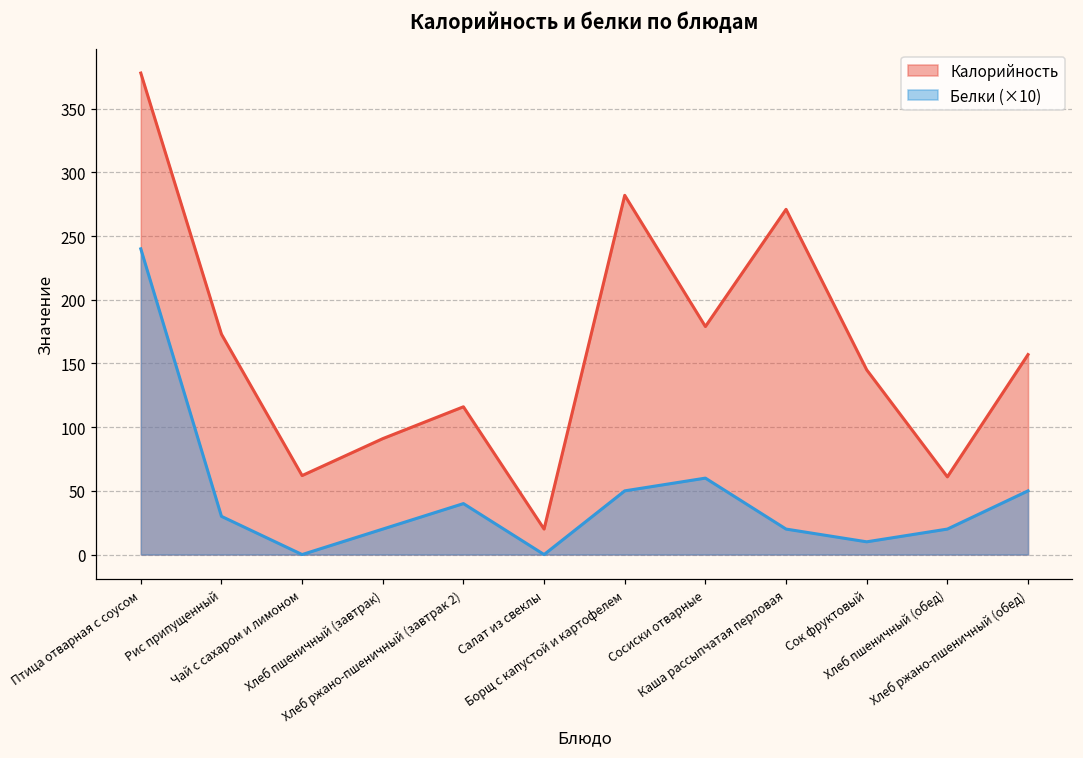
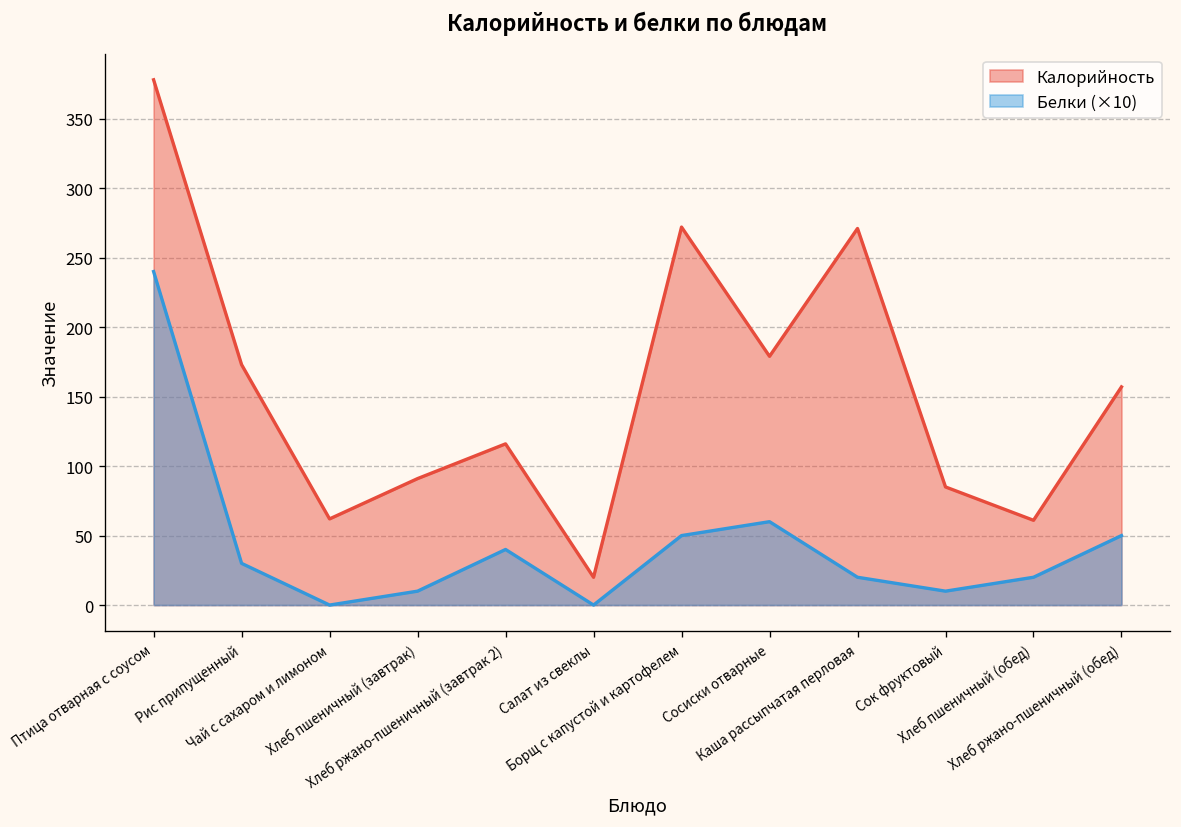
Белки (×10), Хлеб пшеничный (завтрак): 20 -> 10
Калорийность, Борщ с капустой и картофелем: 282 -> 272
Калорийность, Сок фруктовый: 145 -> 85
